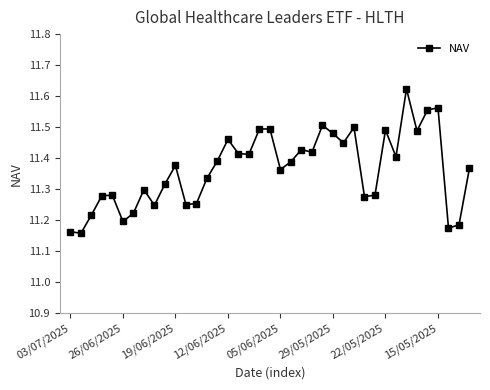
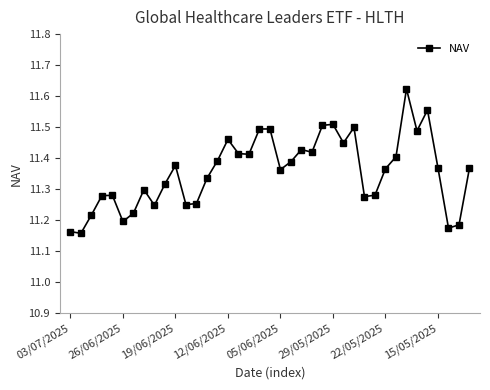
29/05/2025: 11.48 -> 11.51
22/05/2025: 11.49 -> 11.37
15/05/2025: 11.56 -> 11.37
